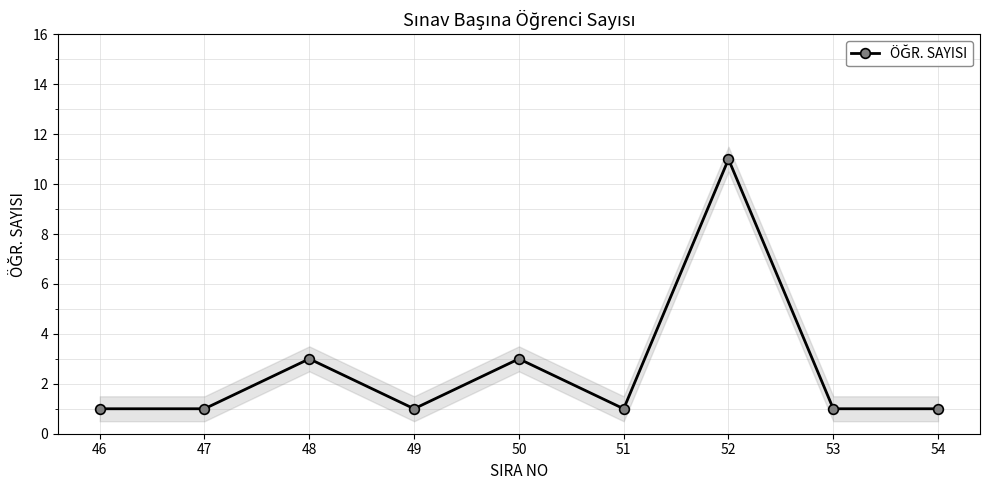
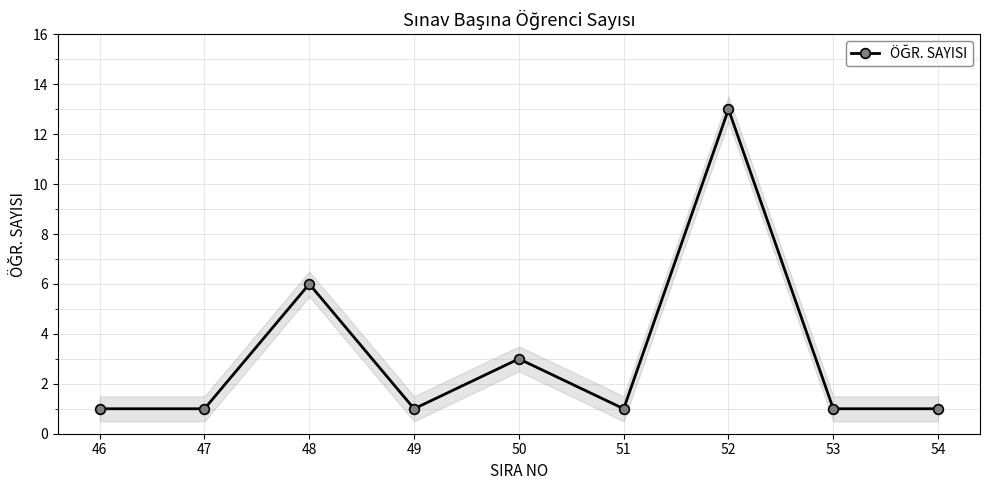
ÖĞR. SAYISI, 48: 3 -> 6
ÖĞR. SAYISI, 52: 11 -> 13
